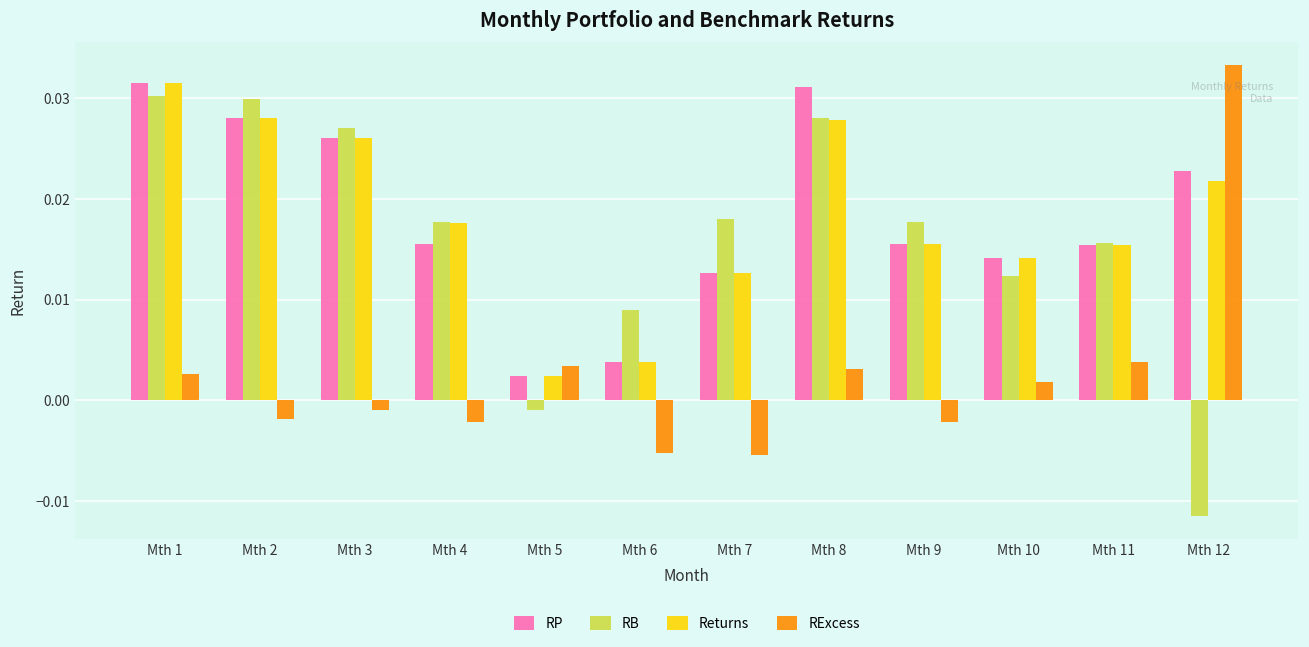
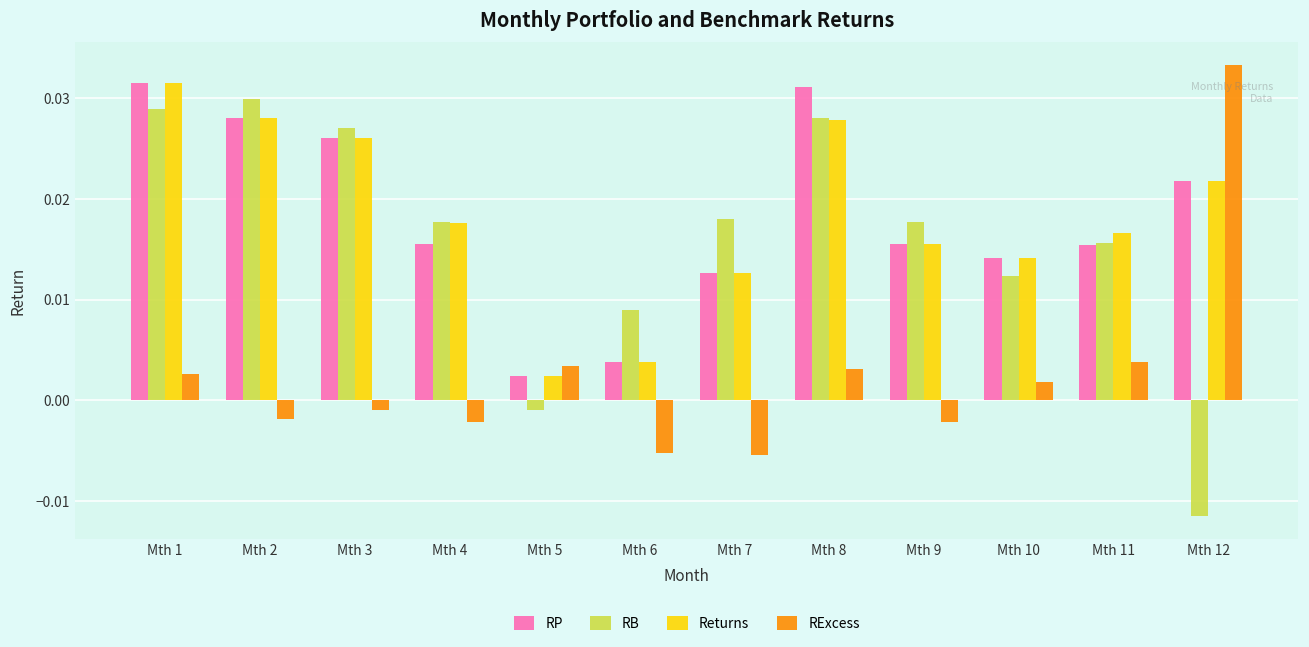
RB, Mth 1: 0.030 -> 0.029
Returns, Mth 11: 0.015 -> 0.017
RP, Mth 12: 0.023 -> 0.022
